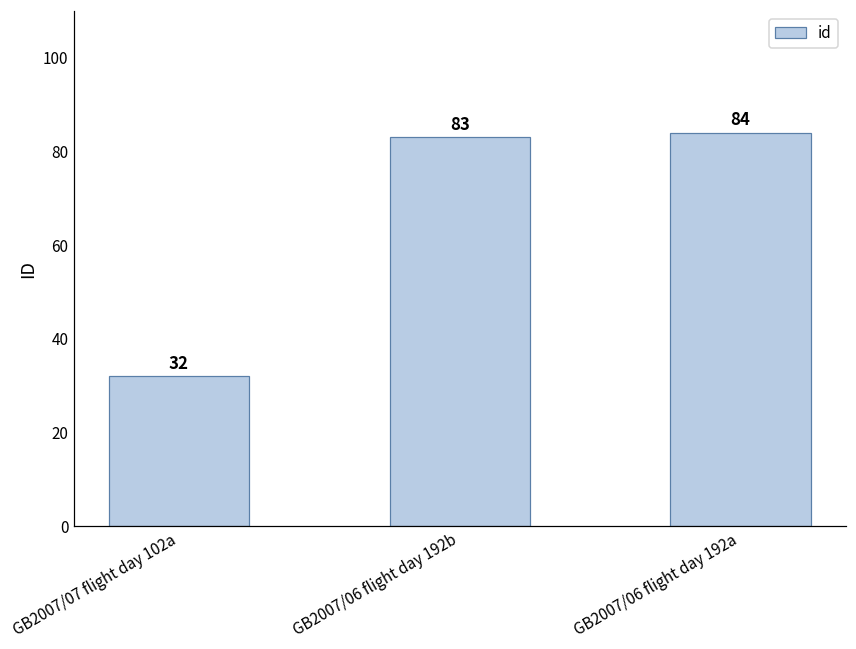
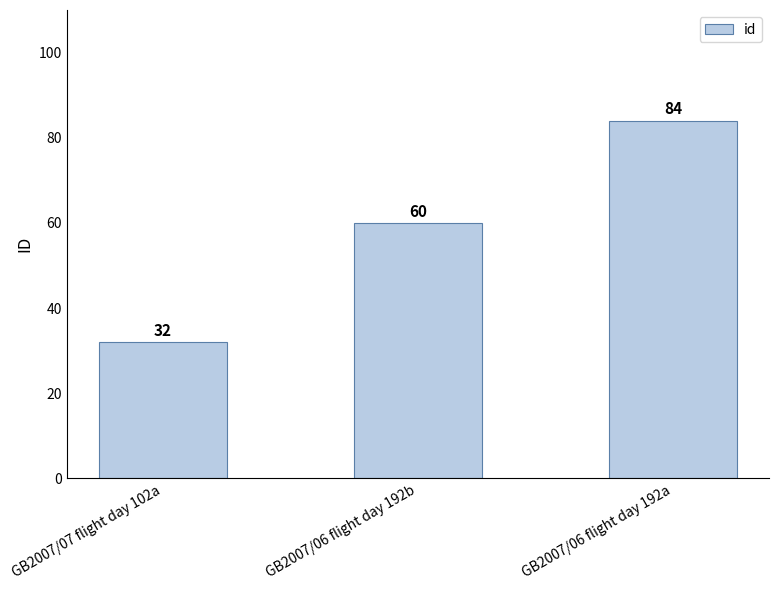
GB2007/06 flight day 192b: 83 -> 60
